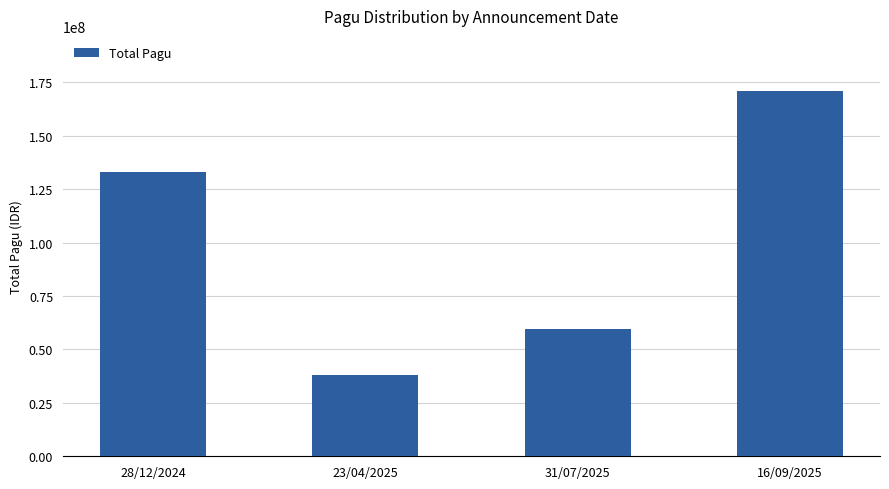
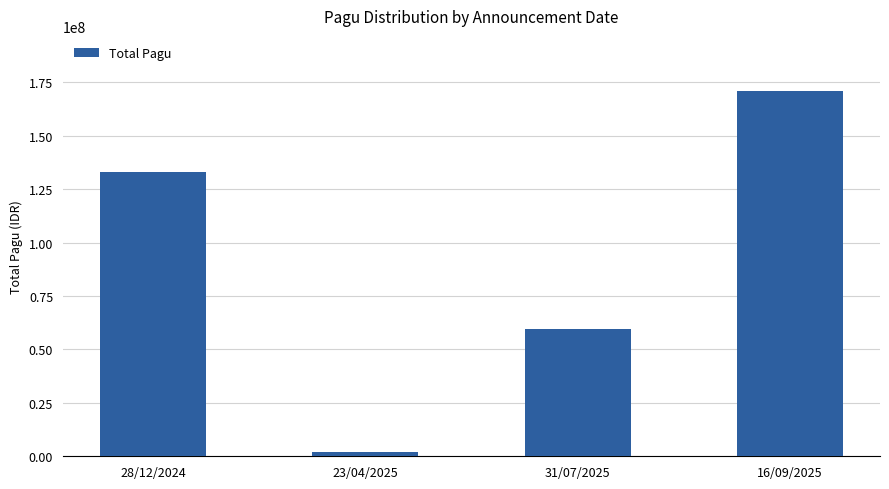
23/04/2025: 38000000 -> 2000000
